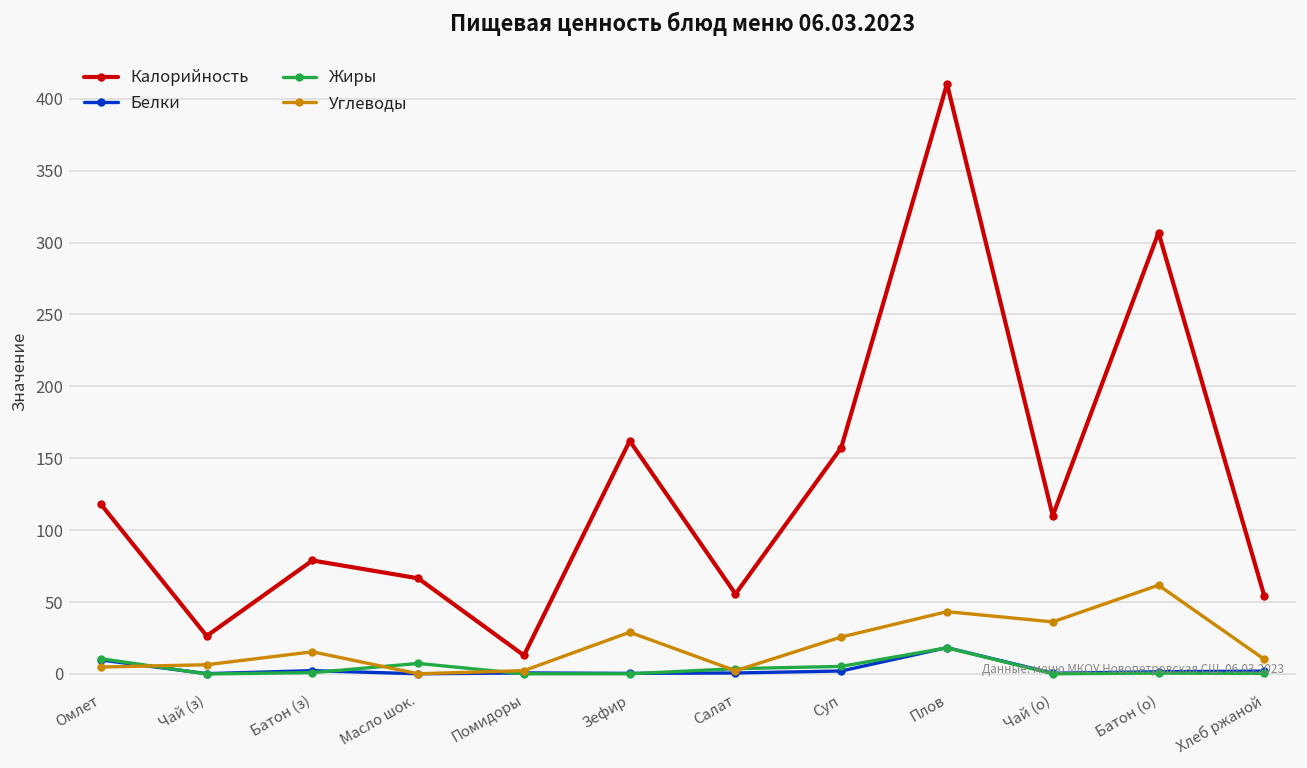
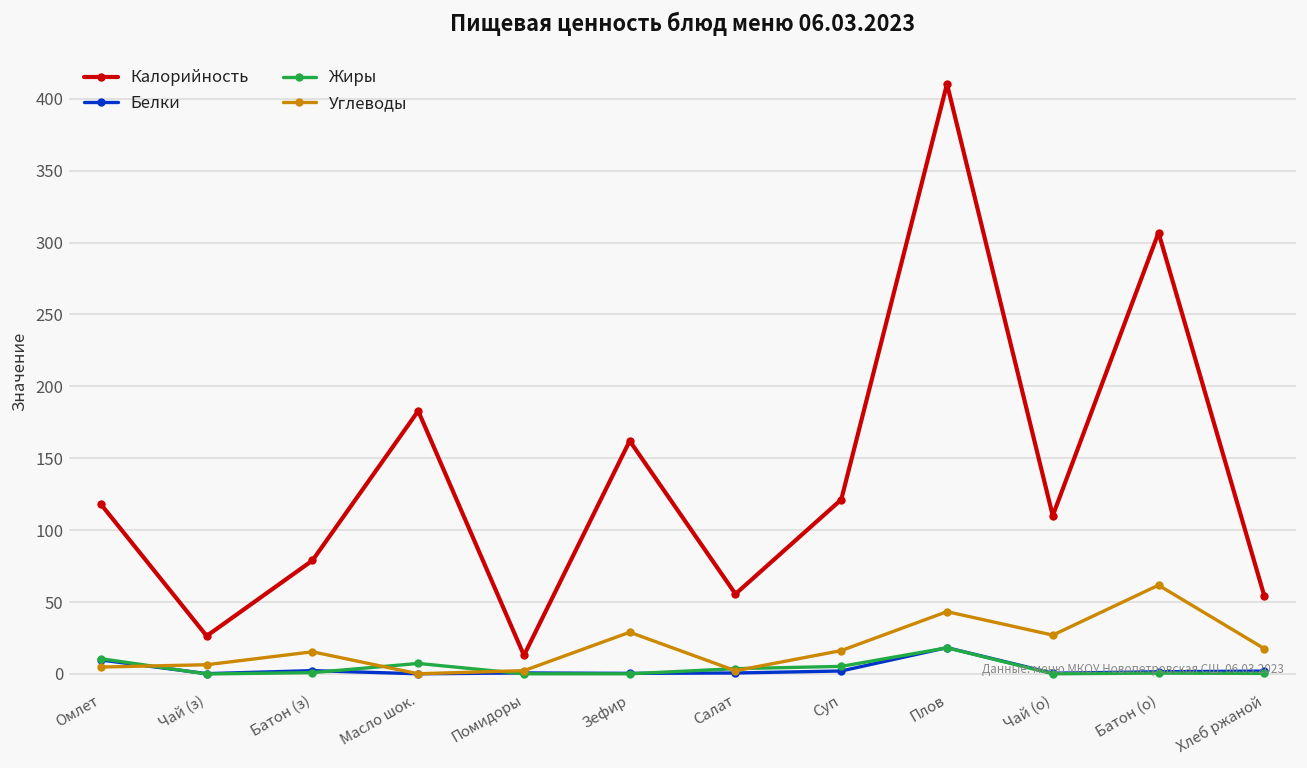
Калорийность, Масло шок.: 67 -> 183
Калорийность, Суп: 157 -> 121
Углеводы, Суп: 26 -> 16
Углеводы, Чай (о): 36 -> 27
Углеводы, Хлеб ржаной: 10 -> 18
